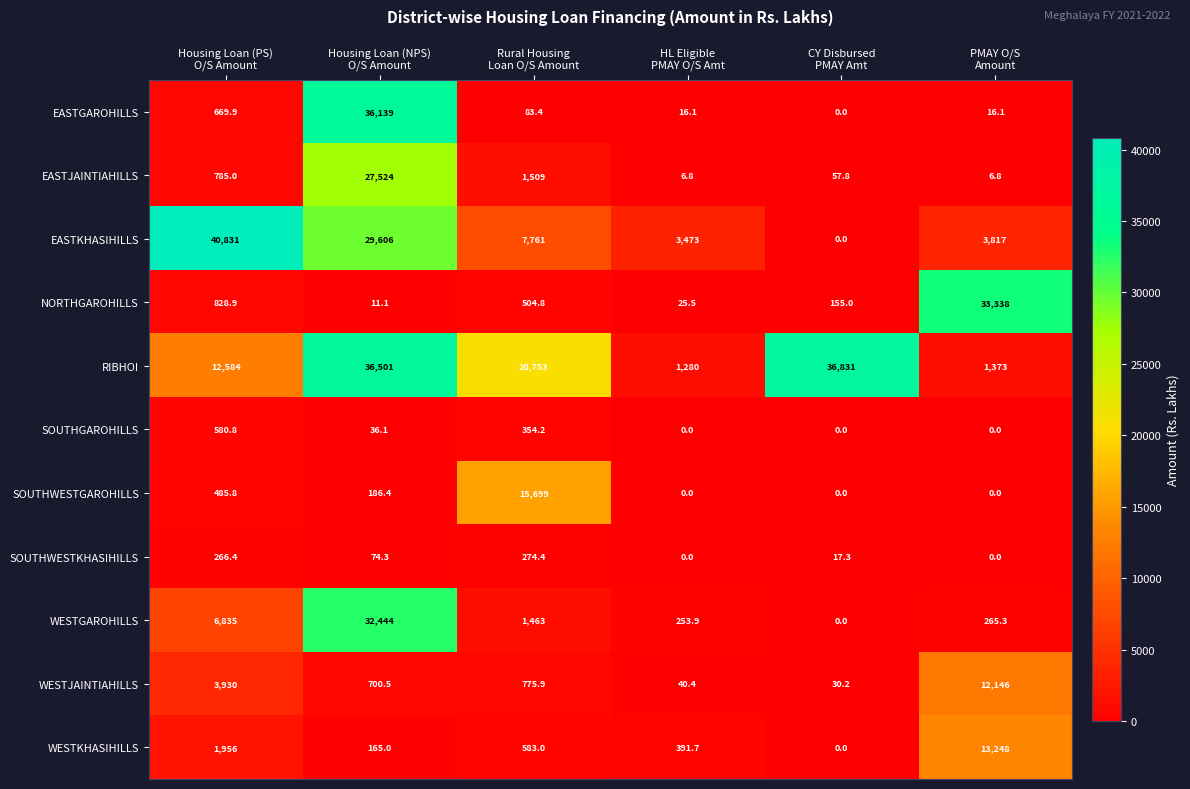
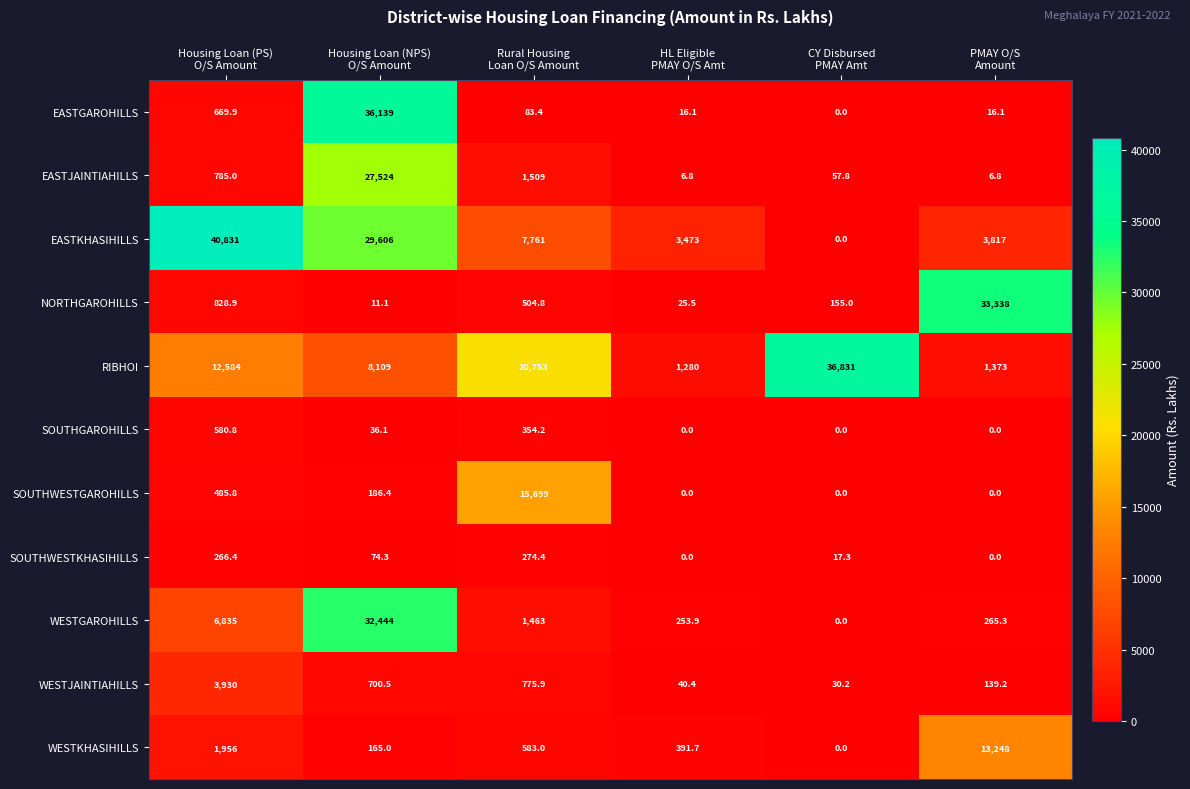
RIBHOI, Housing Loan (NPS) O/S Amount: 36,501 -> 8,109
WESTJAINTIAHILLS, PMAY O/S Amount: 12,146 -> 139.2
